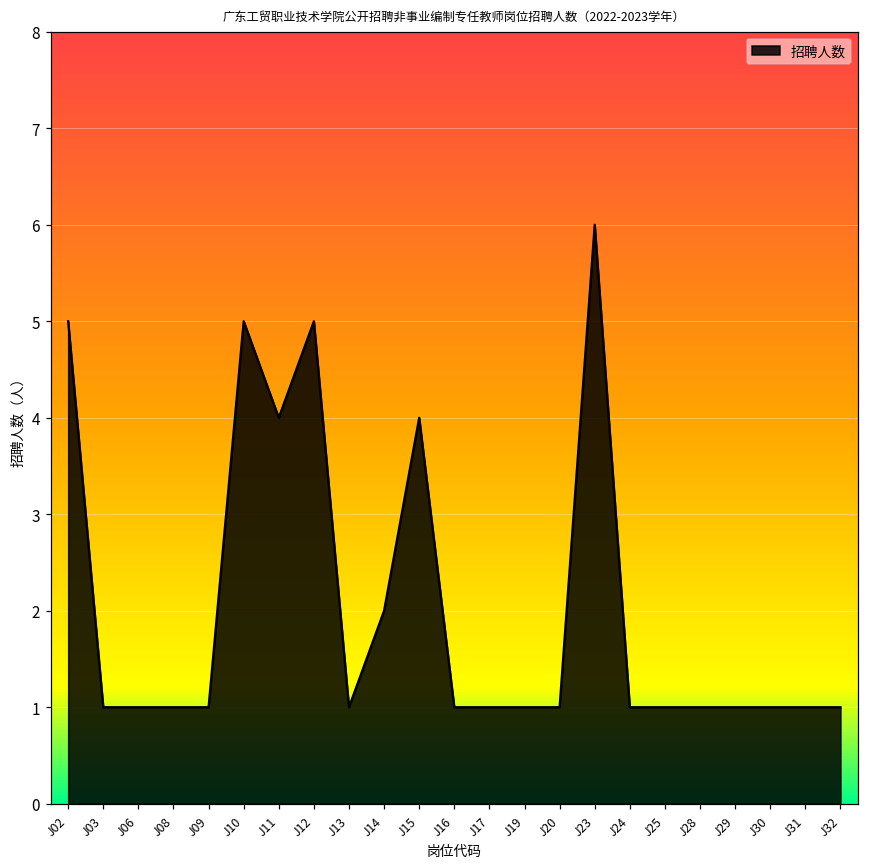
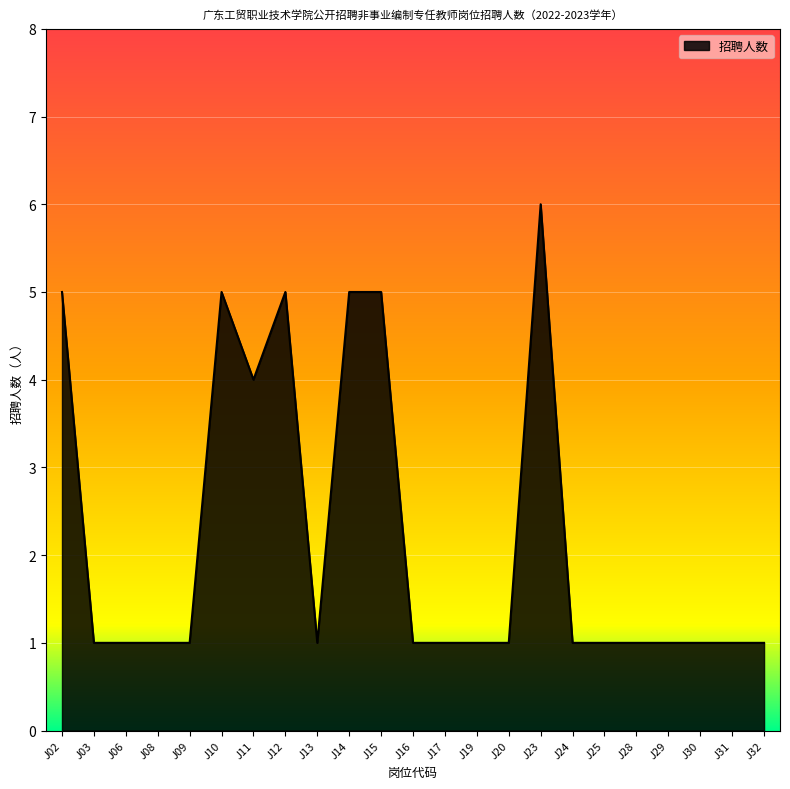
J14: 2 -> 5
J15: 4 -> 5
